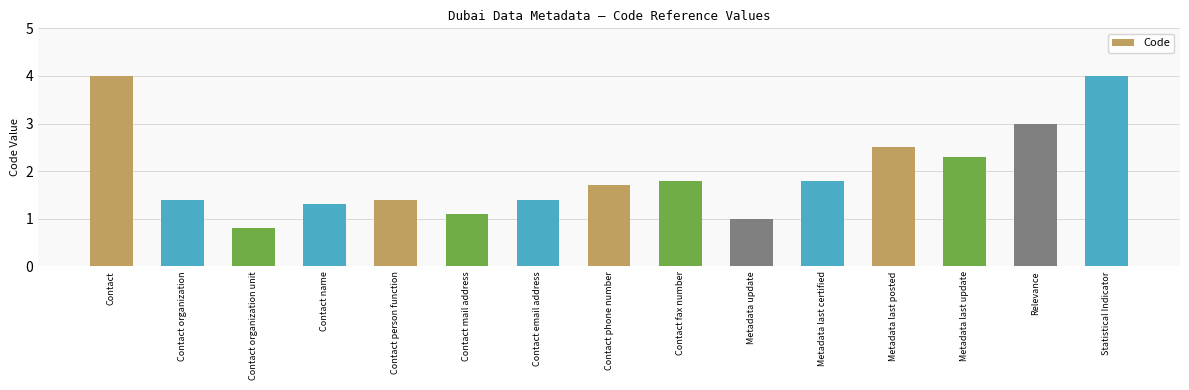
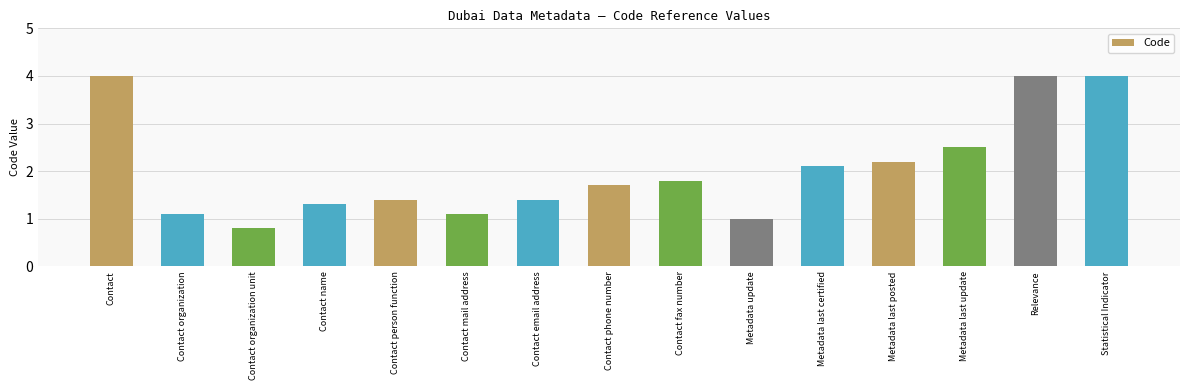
Contact organization: 1.4 -> 1.1
Metadata last certified: 1.8 -> 2.1
Metadata last posted: 2.5 -> 2.2
Metadata last update: 2.3 -> 2.5
Relevance: 3 -> 4
